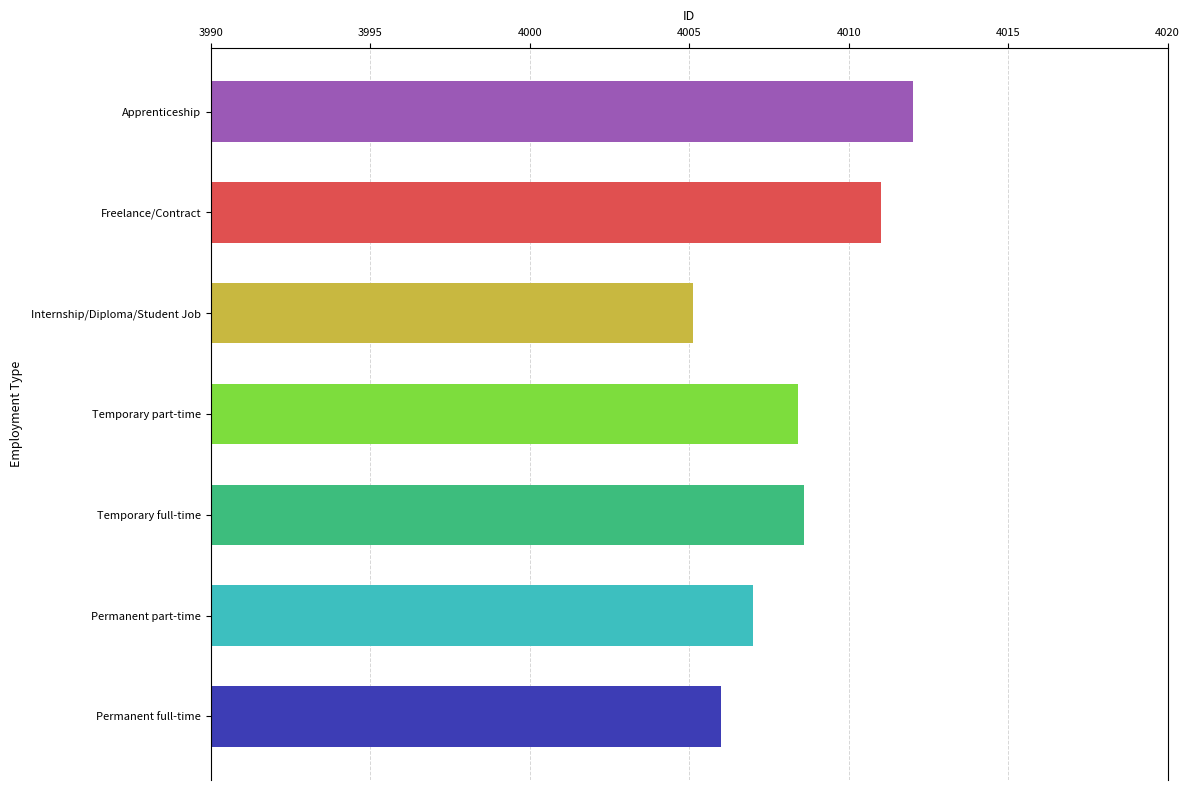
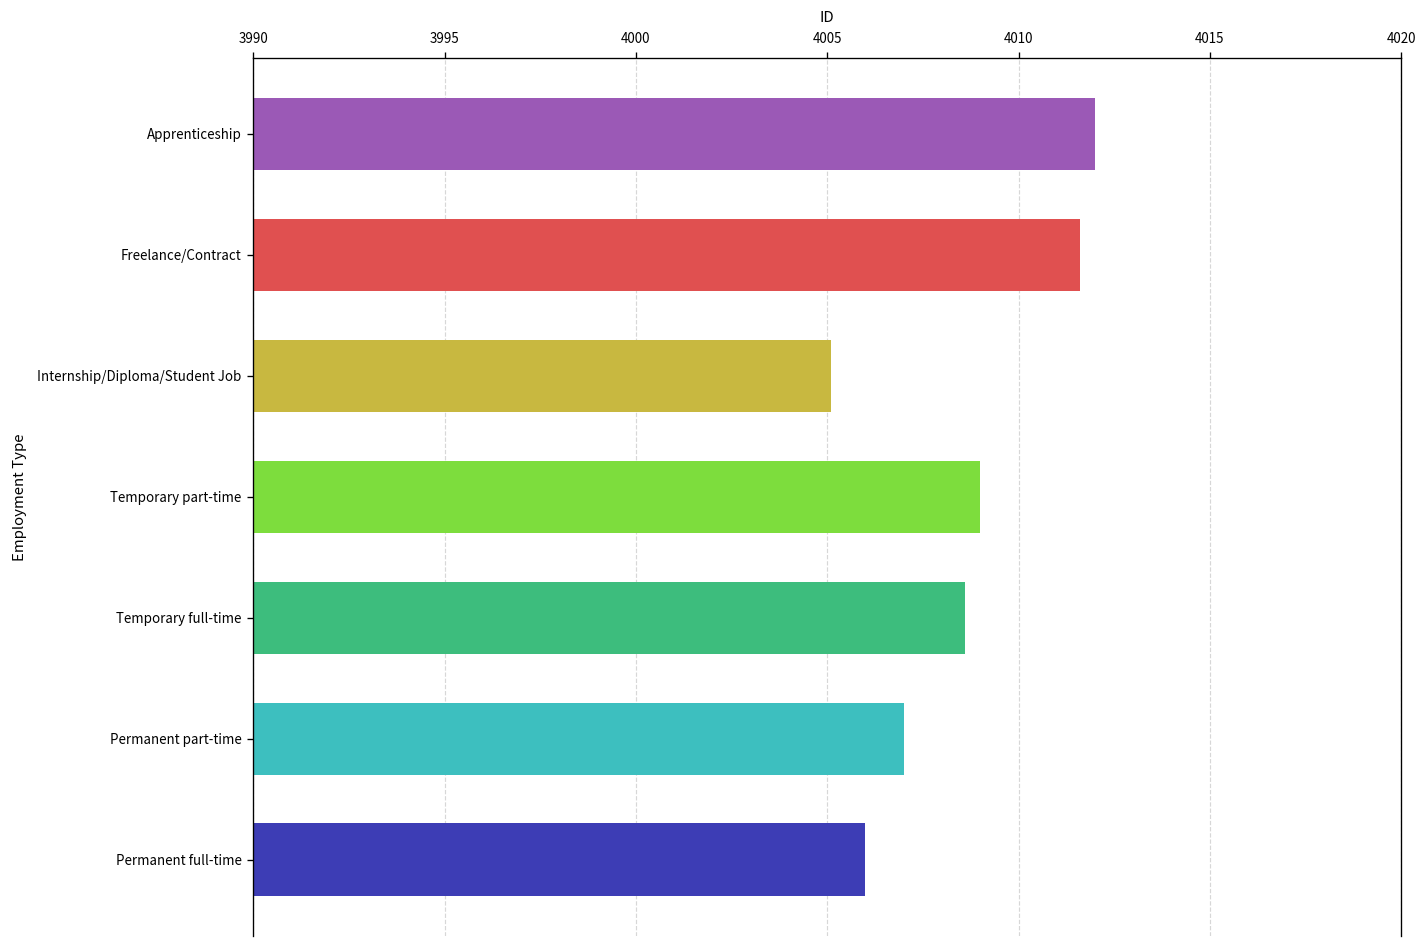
Freelance/Contract: 4011.0 -> 4011.6
Temporary part-time: 4008.4 -> 4009.0
